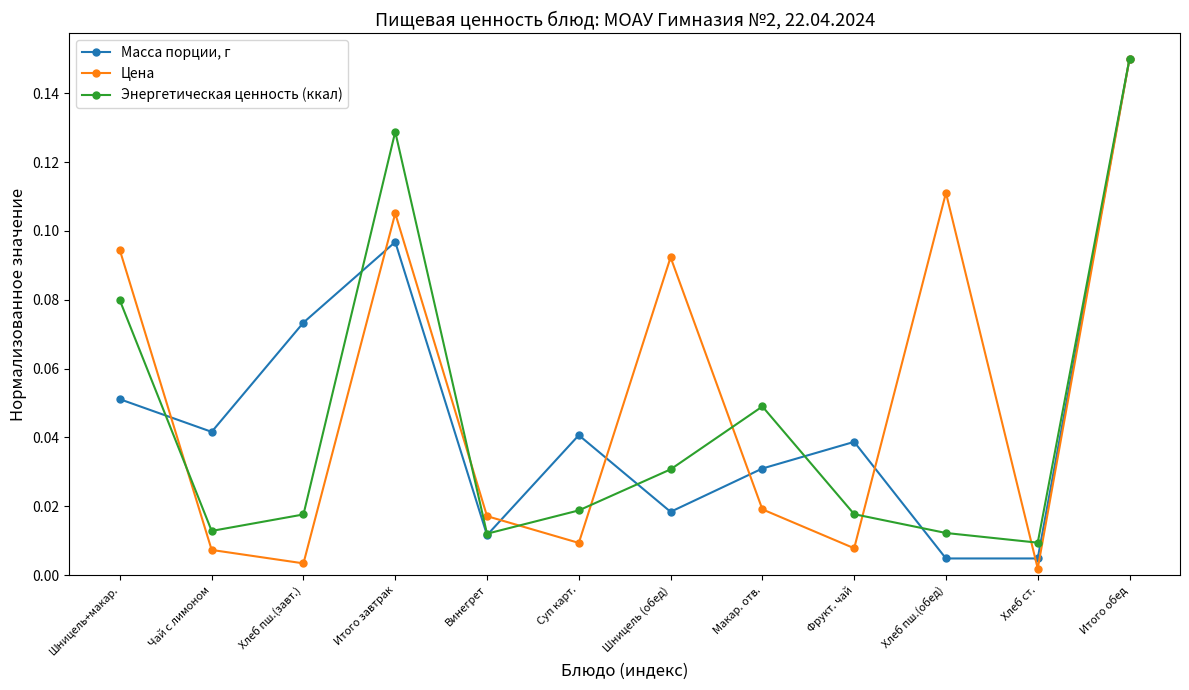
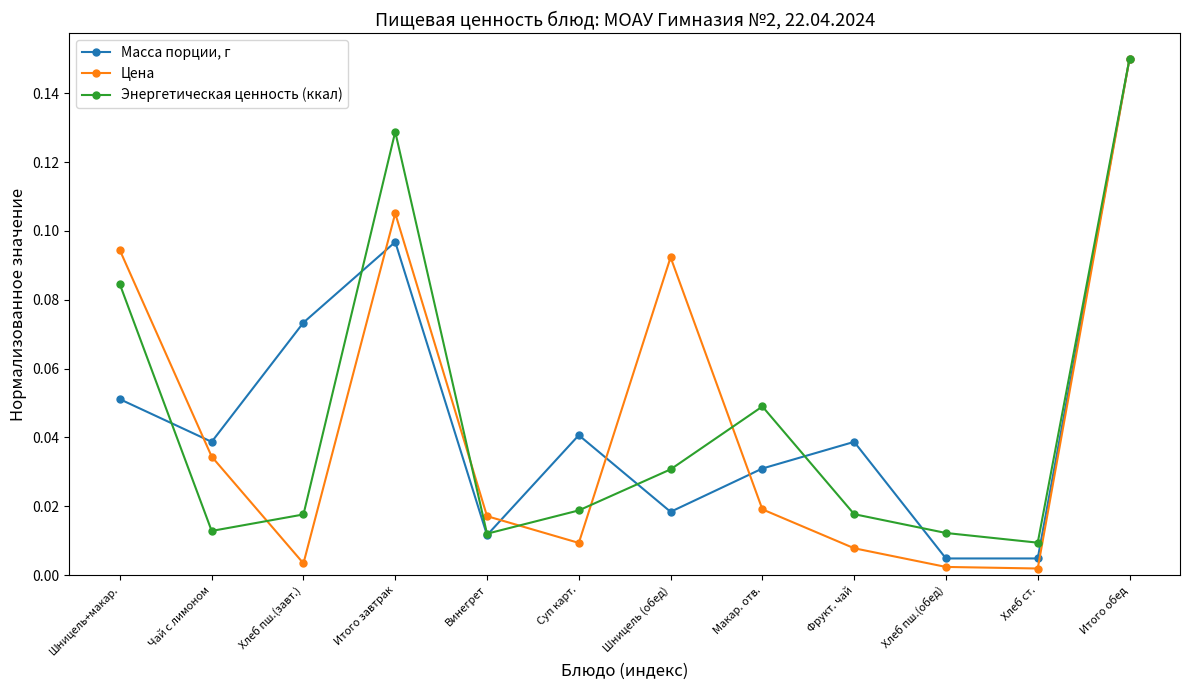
Энергетическая ценность (ккал), Шницель+макар.: 0.080 -> 0.084
Масса порции, г, Чай с лимоном: 0.042 -> 0.039
Цена, Чай с лимоном: 0.007 -> 0.034
Цена, Хлеб пш.(обед): 0.111 -> 0.002
